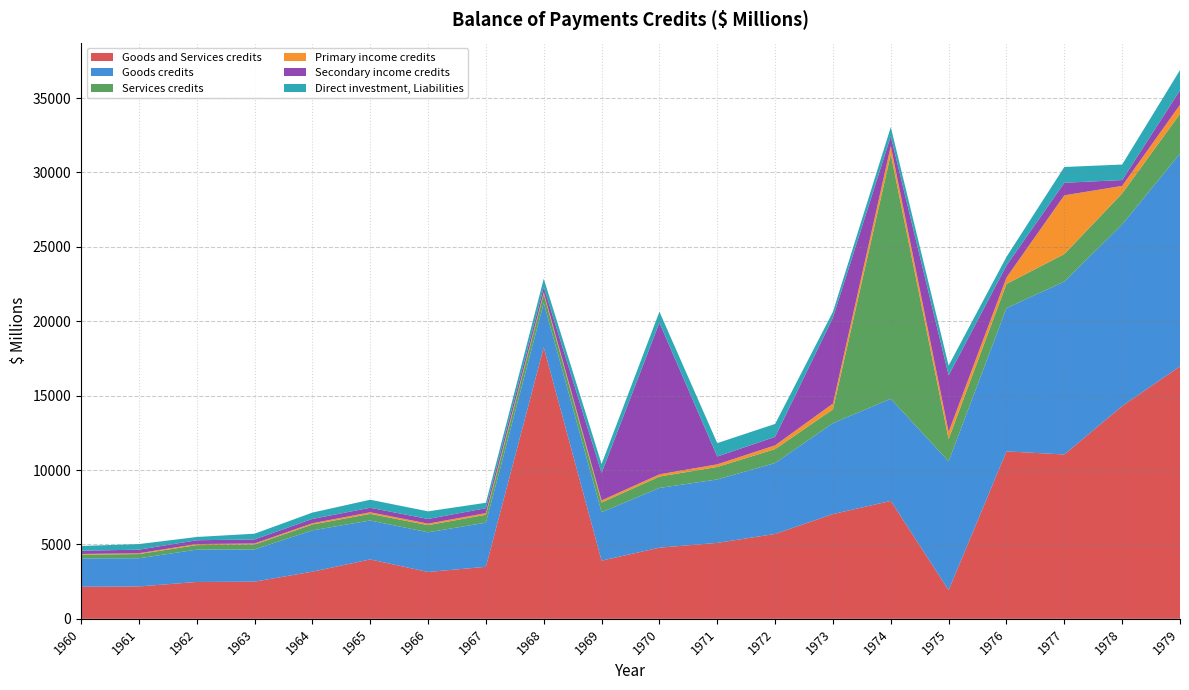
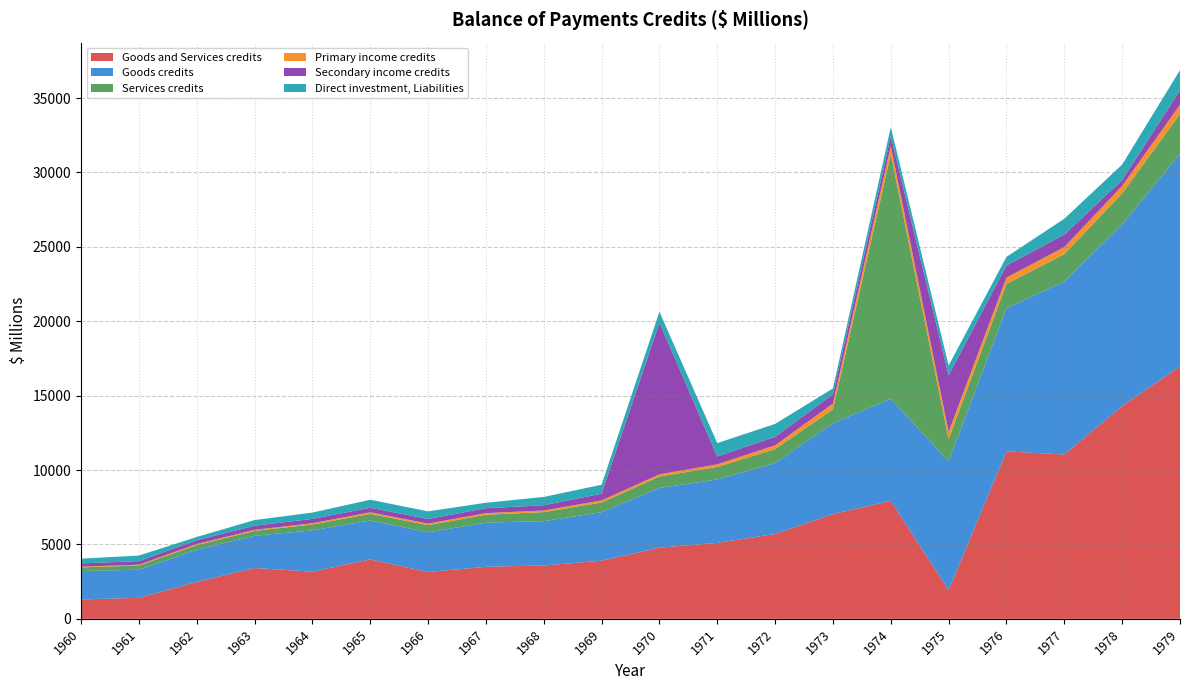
Goods and Services credits, 1960: 2200 -> 1300
Goods and Services credits, 1961: 2200 -> 1400
Goods and Services credits, 1963: 2500 -> 3400
Goods and Services credits, 1968: 18200 -> 3600
Secondary income credits, 1969: 1800 -> 500
Secondary income credits, 1973: 5800 -> 600
Primary income credits, 1977: 3900 -> 500
